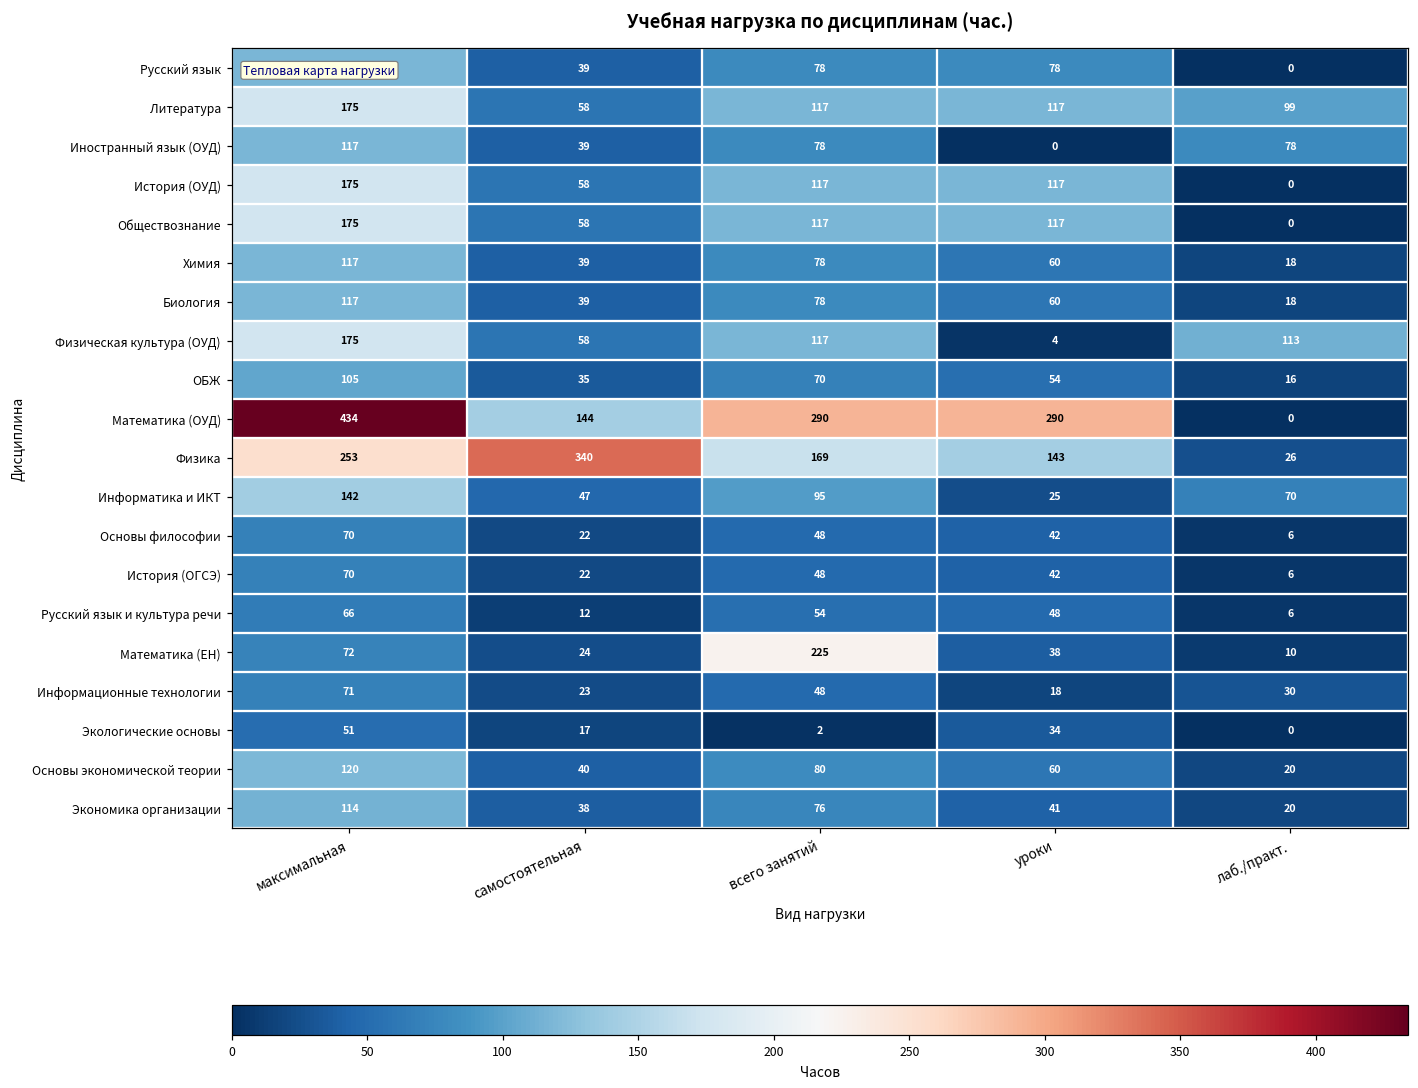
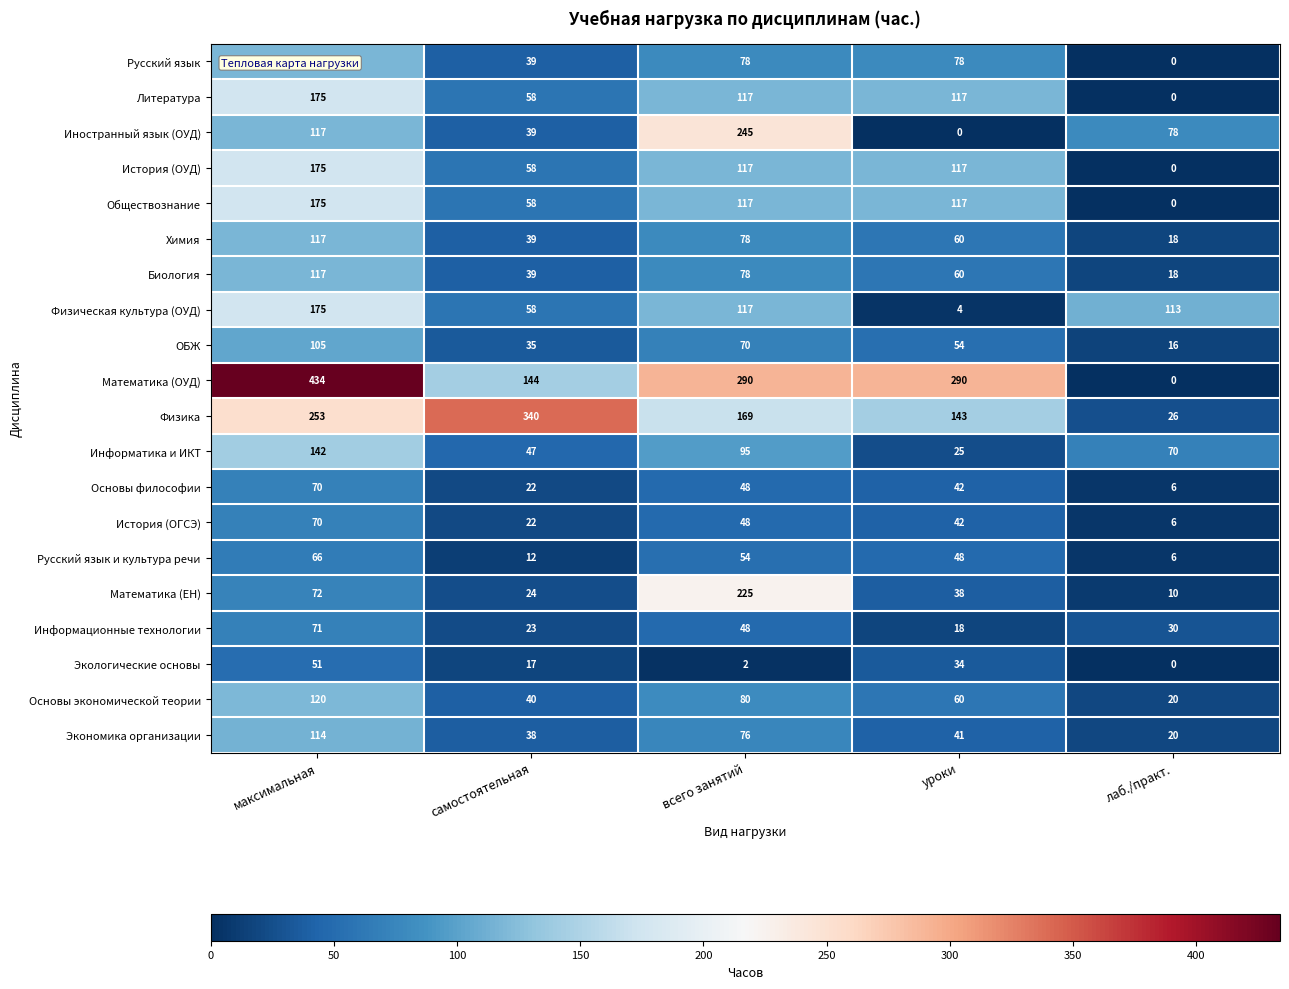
Литература, лаб./практ.: 99 -> 0
Иностранный язык (ОУД), всего занятий: 78 -> 245
